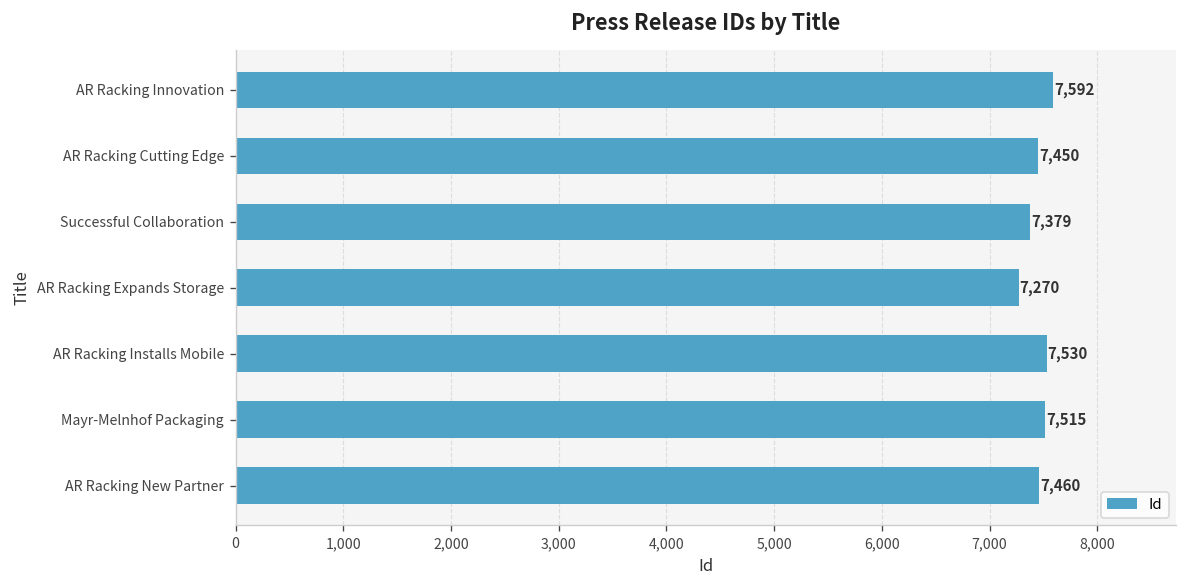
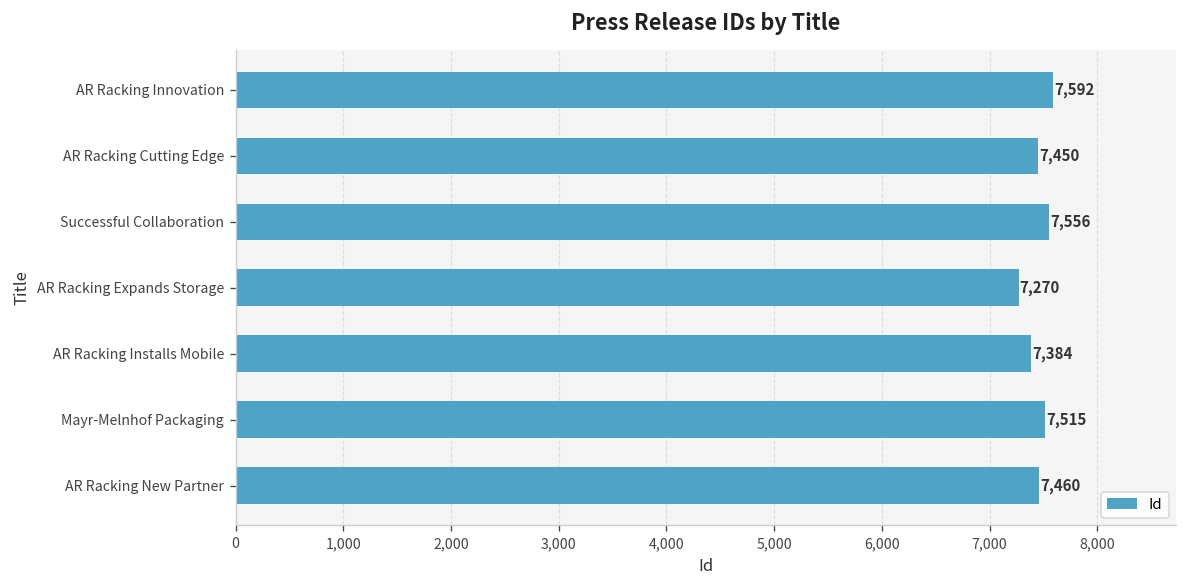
Successful Collaboration: 7,379 -> 7,556
AR Racking Installs Mobile: 7,530 -> 7,384
